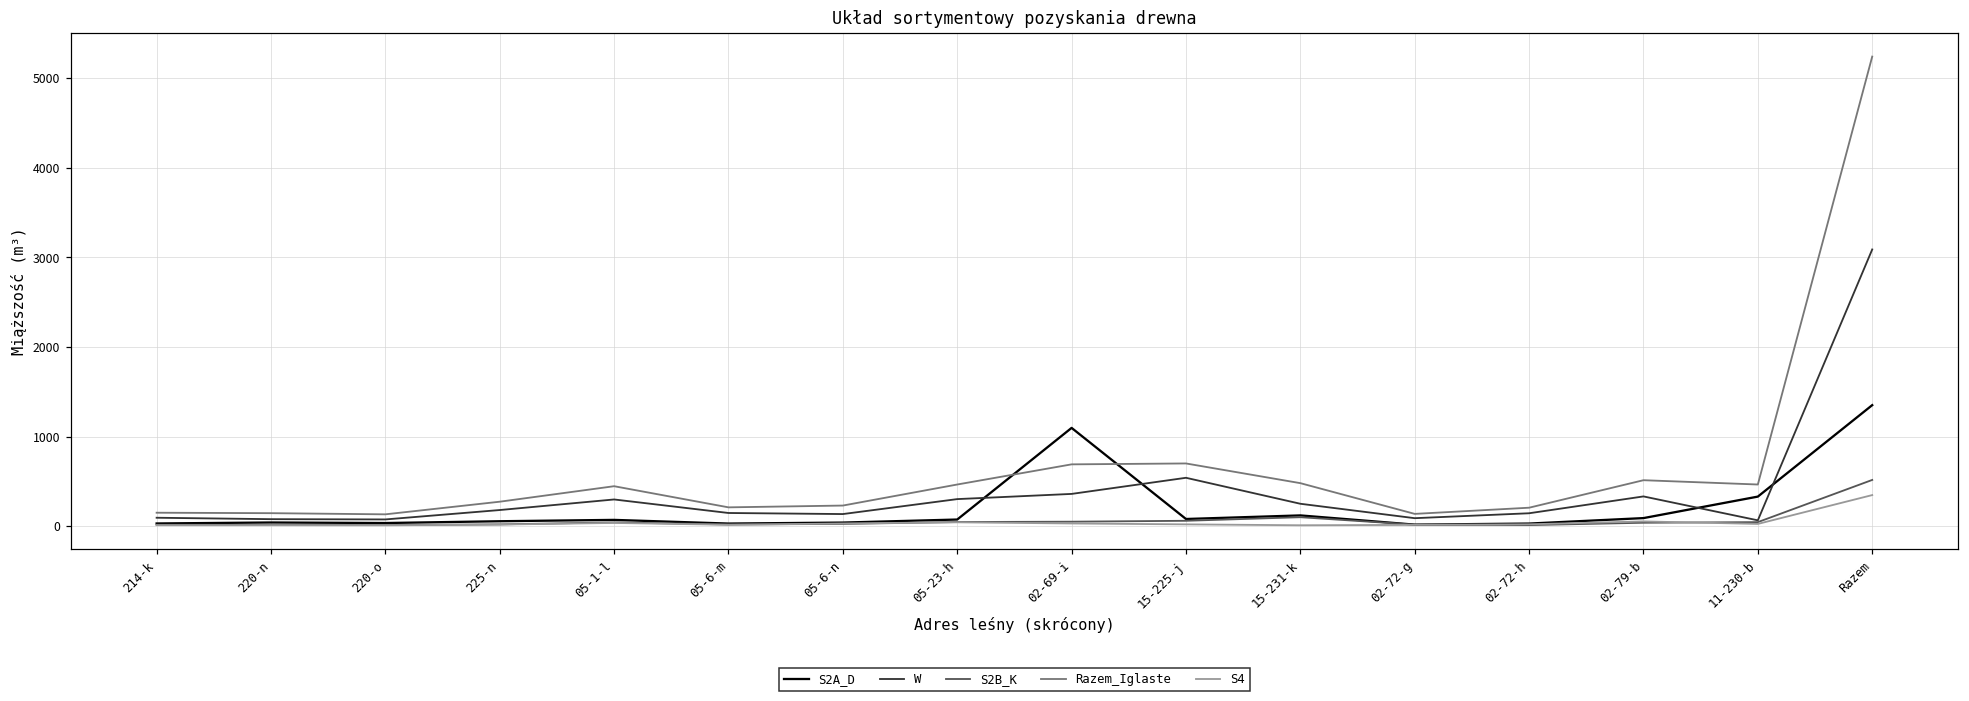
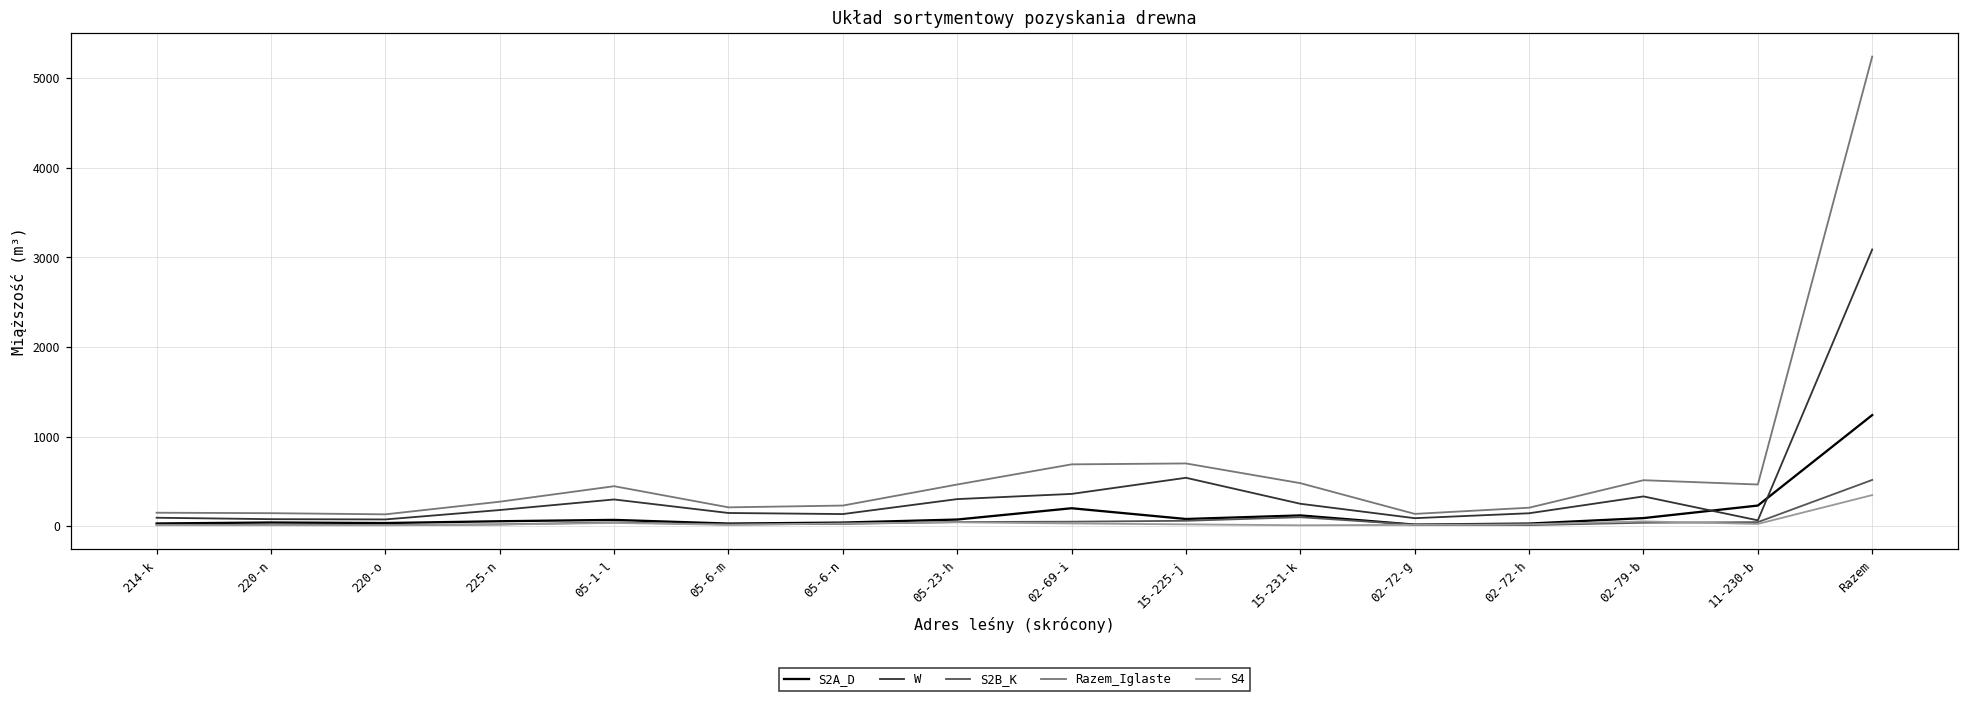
S2A_D, 02-69-i: 1100 -> 200
S2A_D, 11-230-b: 300 -> 200
S2A_D, Razem: 1400 -> 1200
